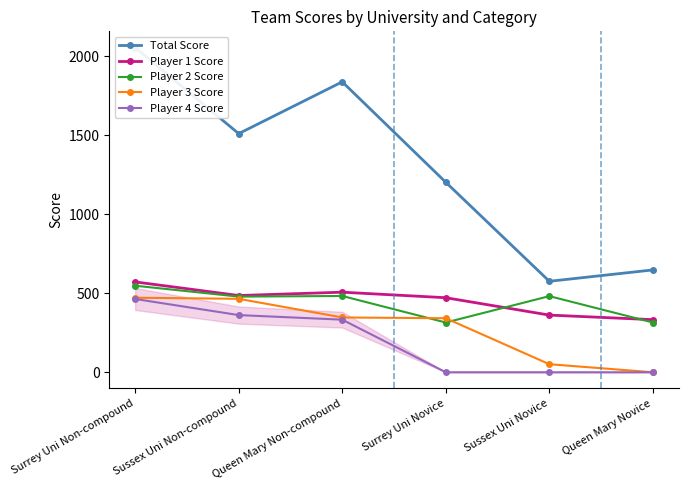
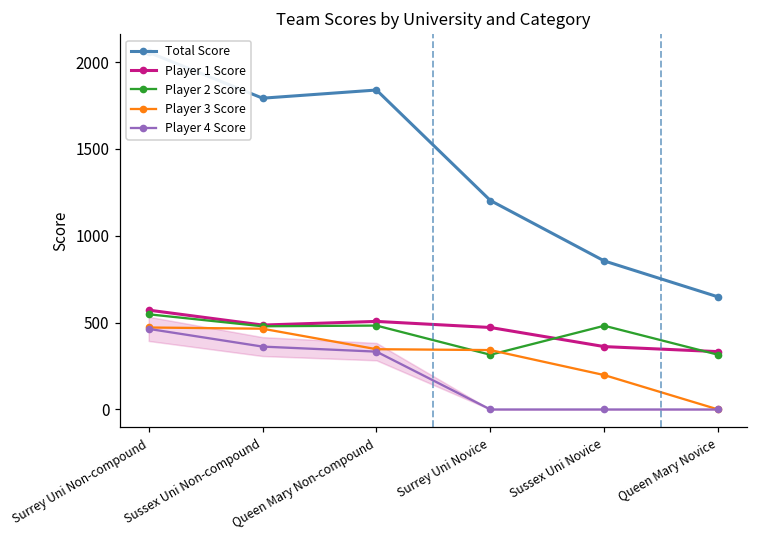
Total Score, Sussex Uni Non-compound: 1510 -> 1790
Total Score, Sussex Uni Novice: 580 -> 860
Player 3 Score, Sussex Uni Novice: 50 -> 200
